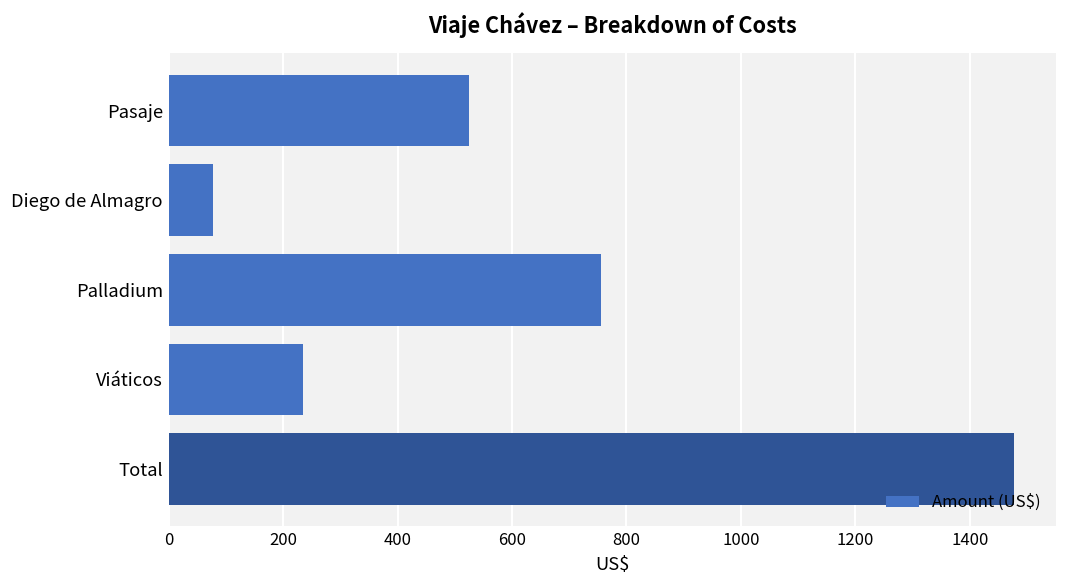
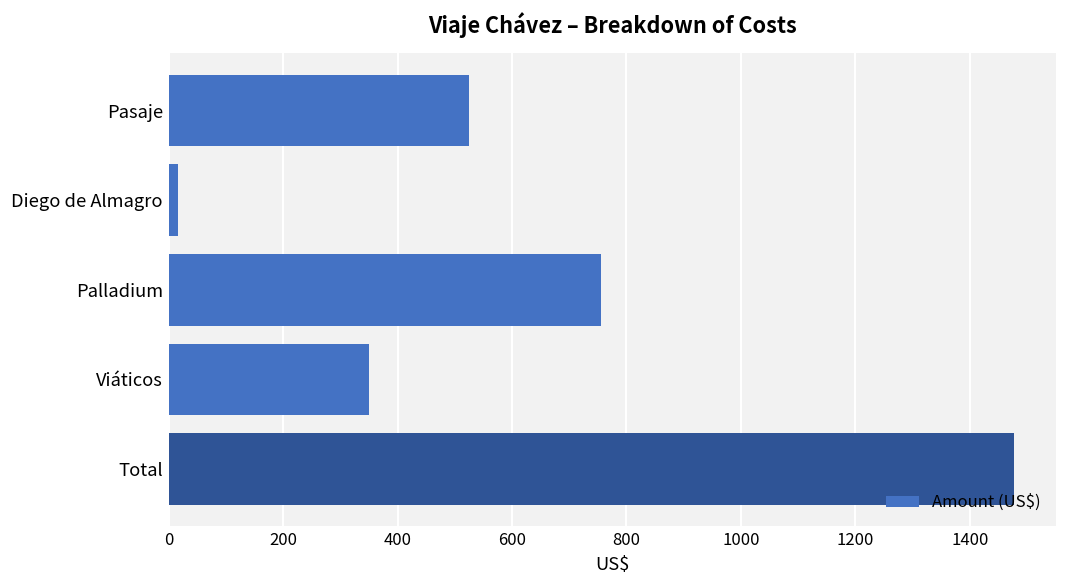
Diego de Almagro: 80 -> 20
Viáticos: 230 -> 350
